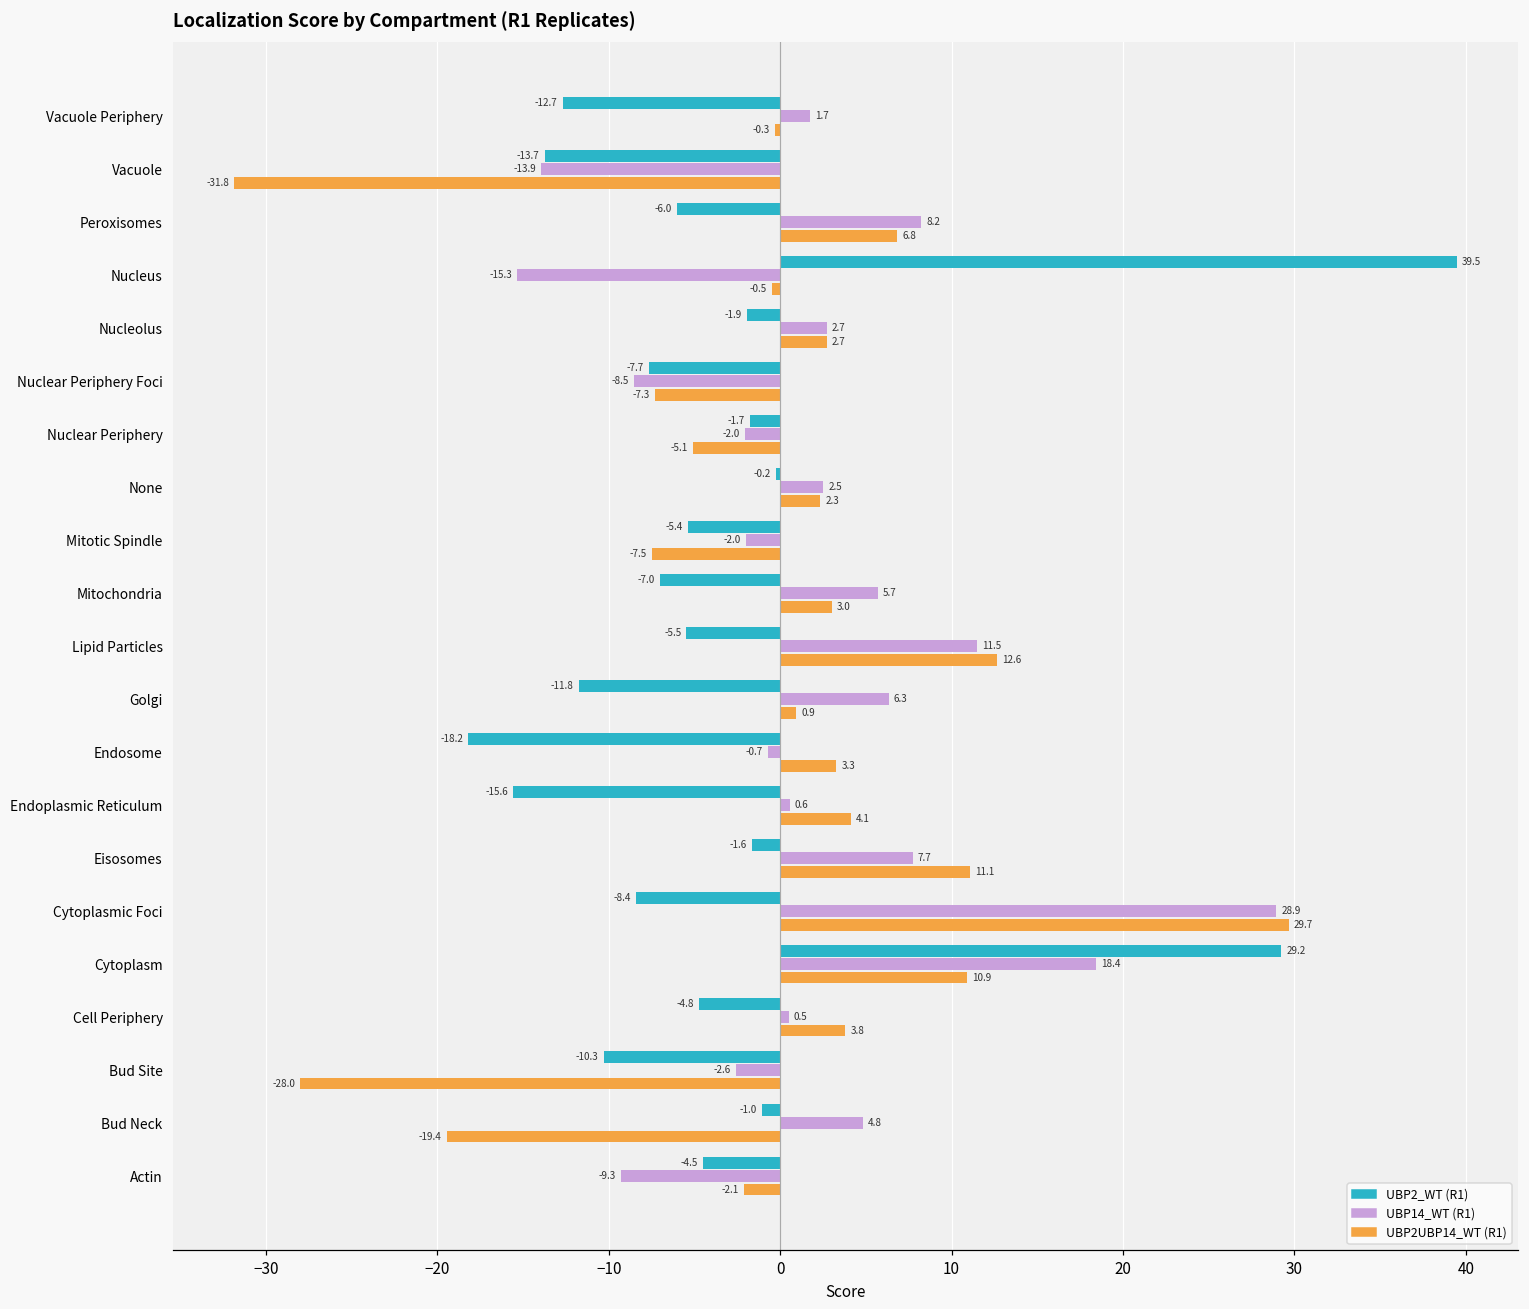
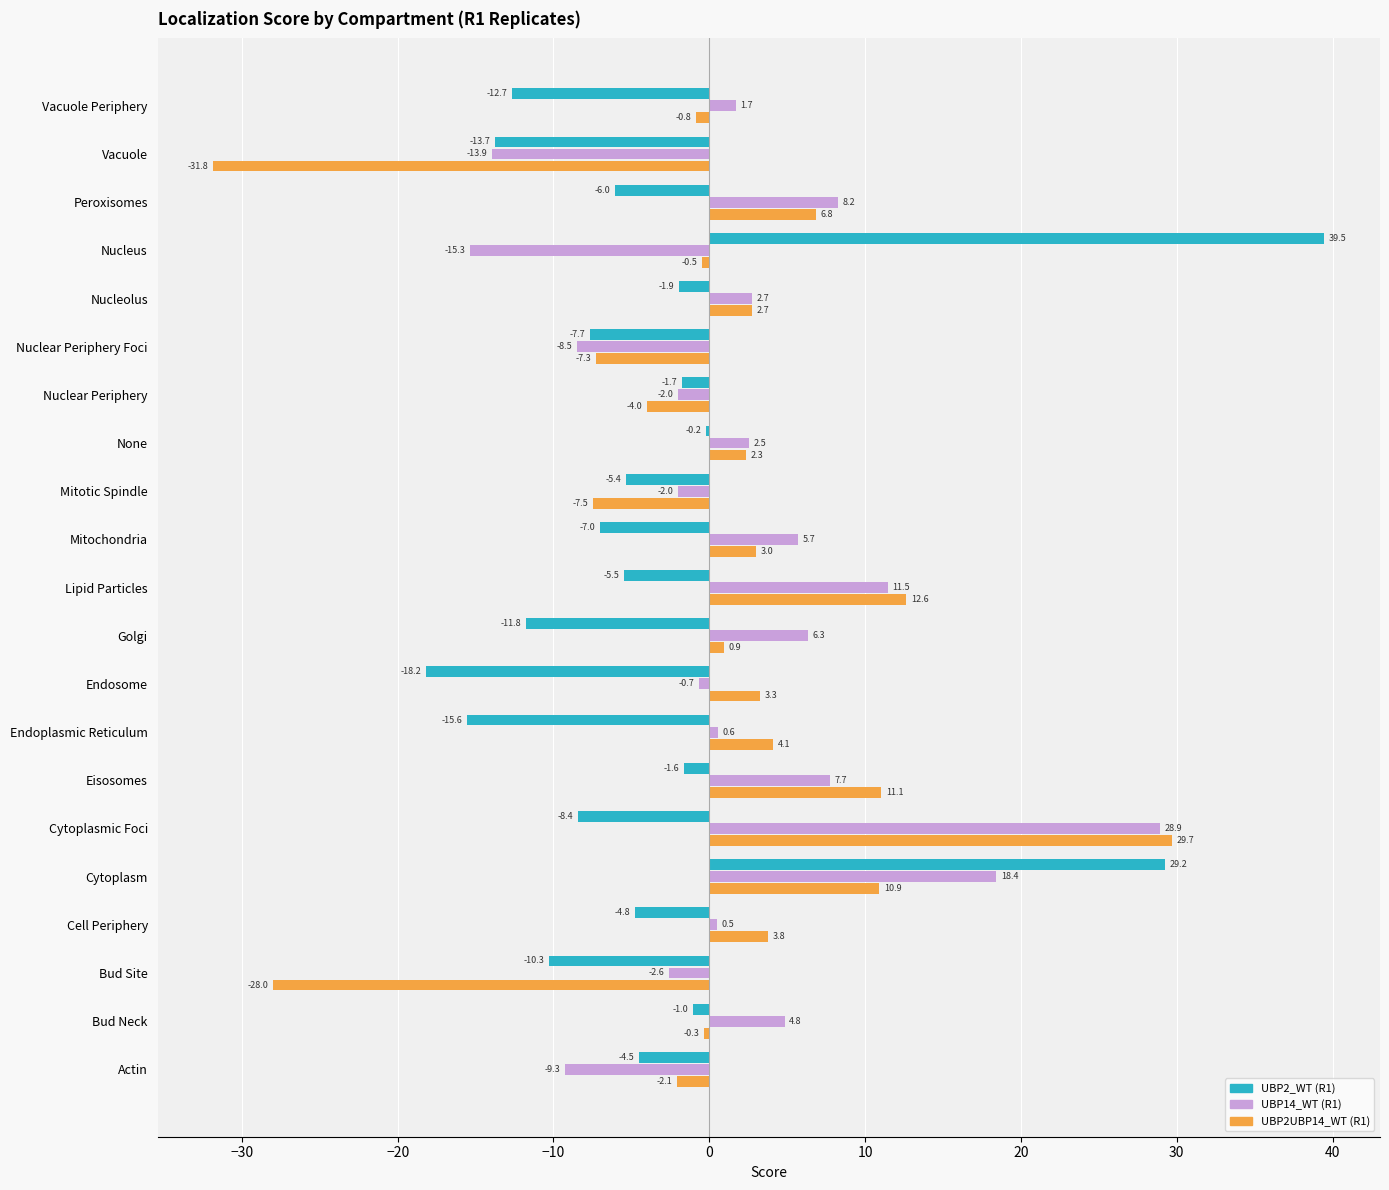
UBP2UBP14_WT (R1), Vacuole Periphery: -0.3 -> -0.8
UBP2UBP14_WT (R1), Nuclear Periphery: -5.1 -> -4.0
UBP2UBP14_WT (R1), Bud Neck: -19.4 -> -0.3
